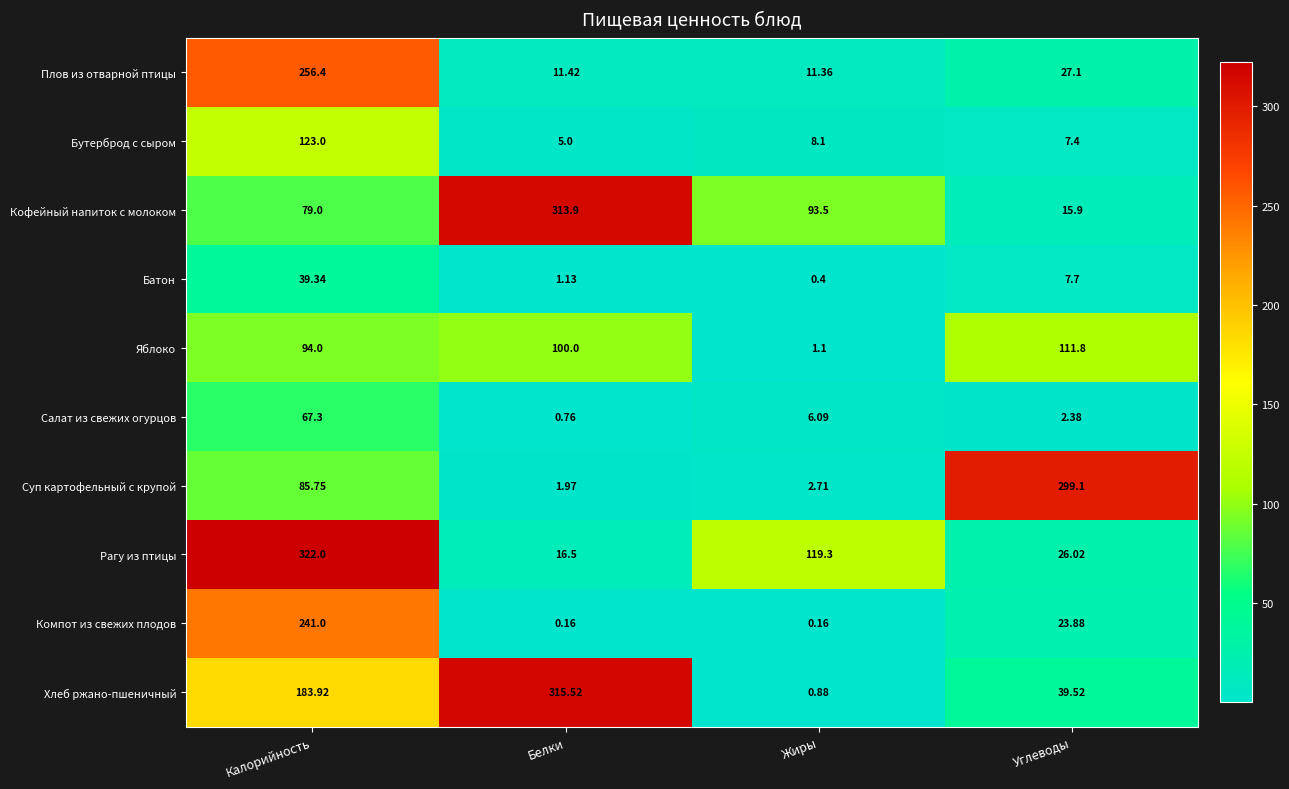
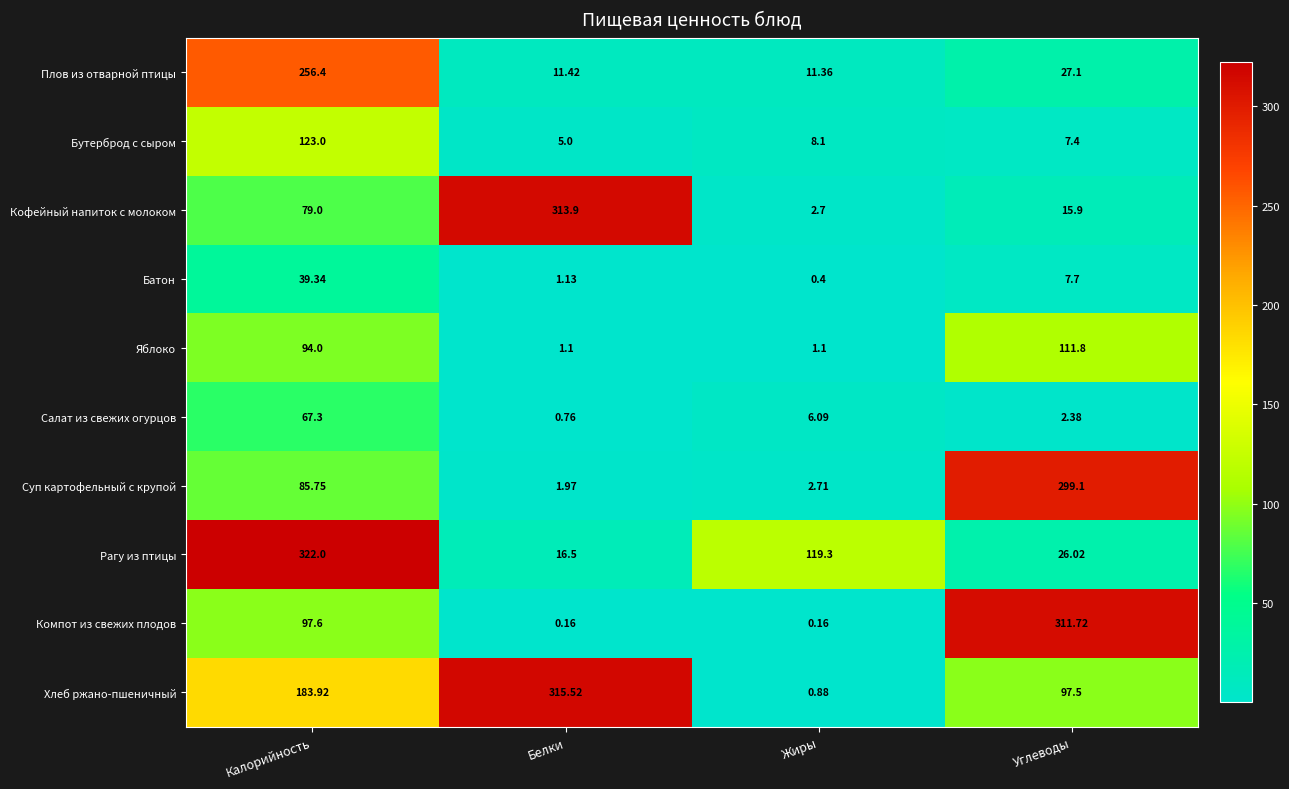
Кофейный напиток с молоком, Жиры: 93.5 -> 2.7
Яблоко, Белки: 100.0 -> 1.1
Компот из свежих плодов, Калорийность: 241.0 -> 97.6
Компот из свежих плодов, Углеводы: 23.88 -> 311.72
Хлеб ржано-пшеничный, Углеводы: 39.52 -> 97.5
